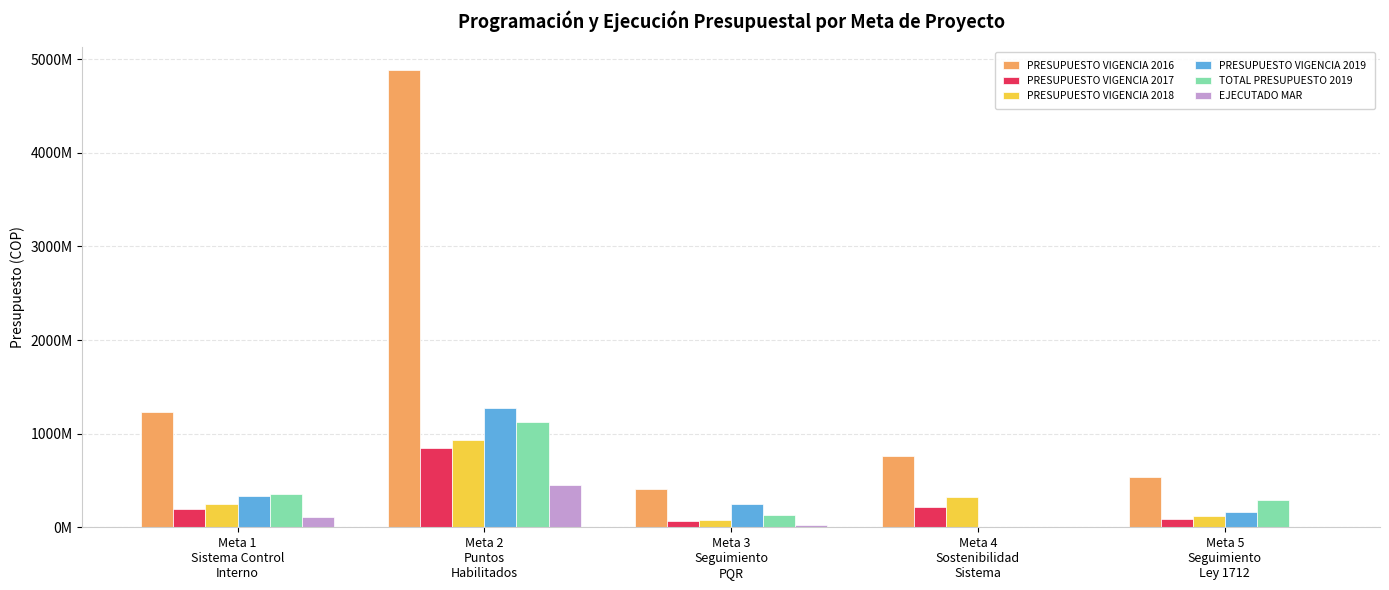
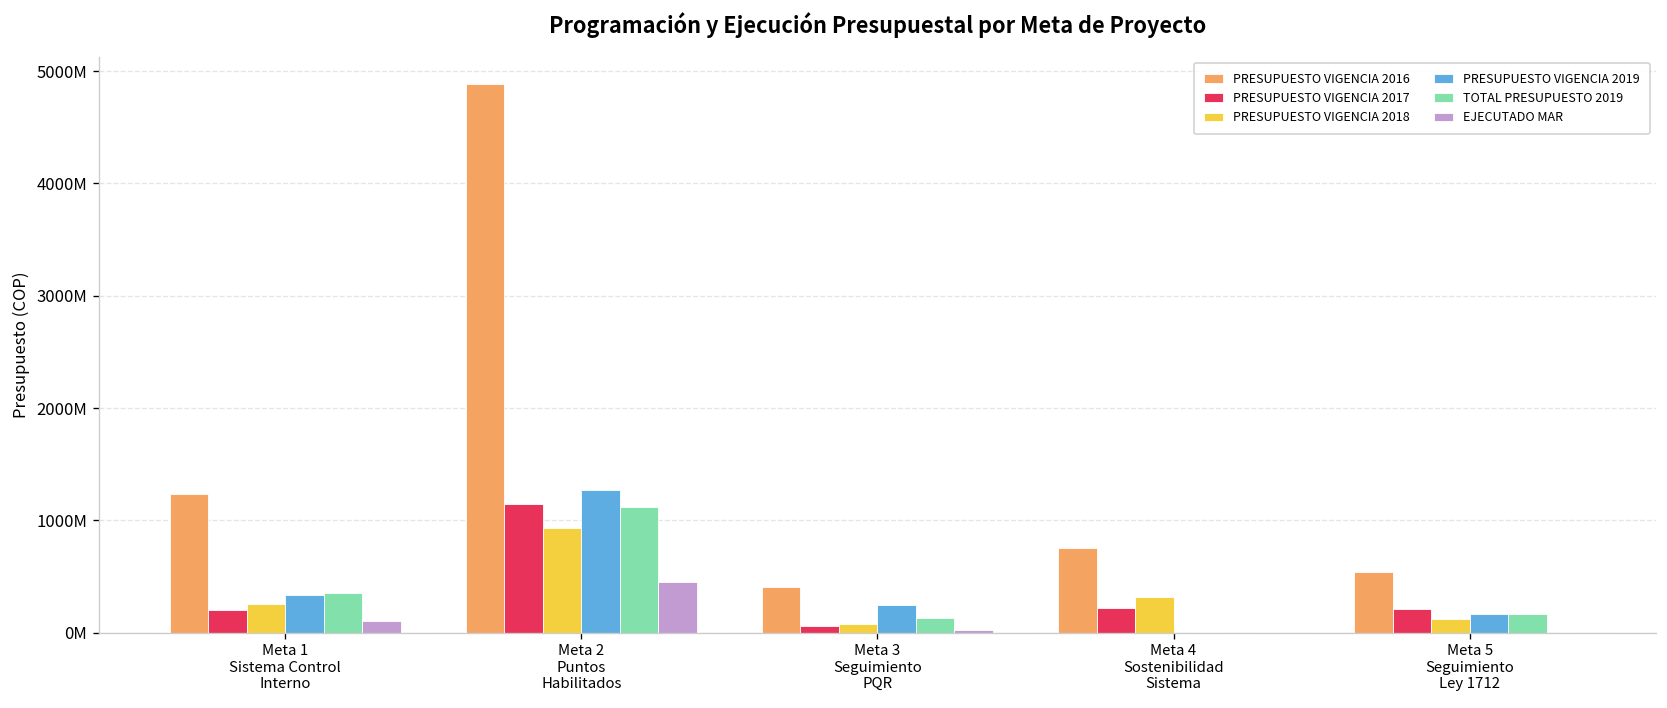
PRESUPUESTO VIGENCIA 2017, Meta 2 Puntos Habilitados: 800000000 -> 1100000000
PRESUPUESTO VIGENCIA 2017, Meta 5 Seguimiento Ley 1712: 100000000 -> 200000000
TOTAL PRESUPUESTO 2019, Meta 5 Seguimiento Ley 1712: 300000000 -> 200000000
